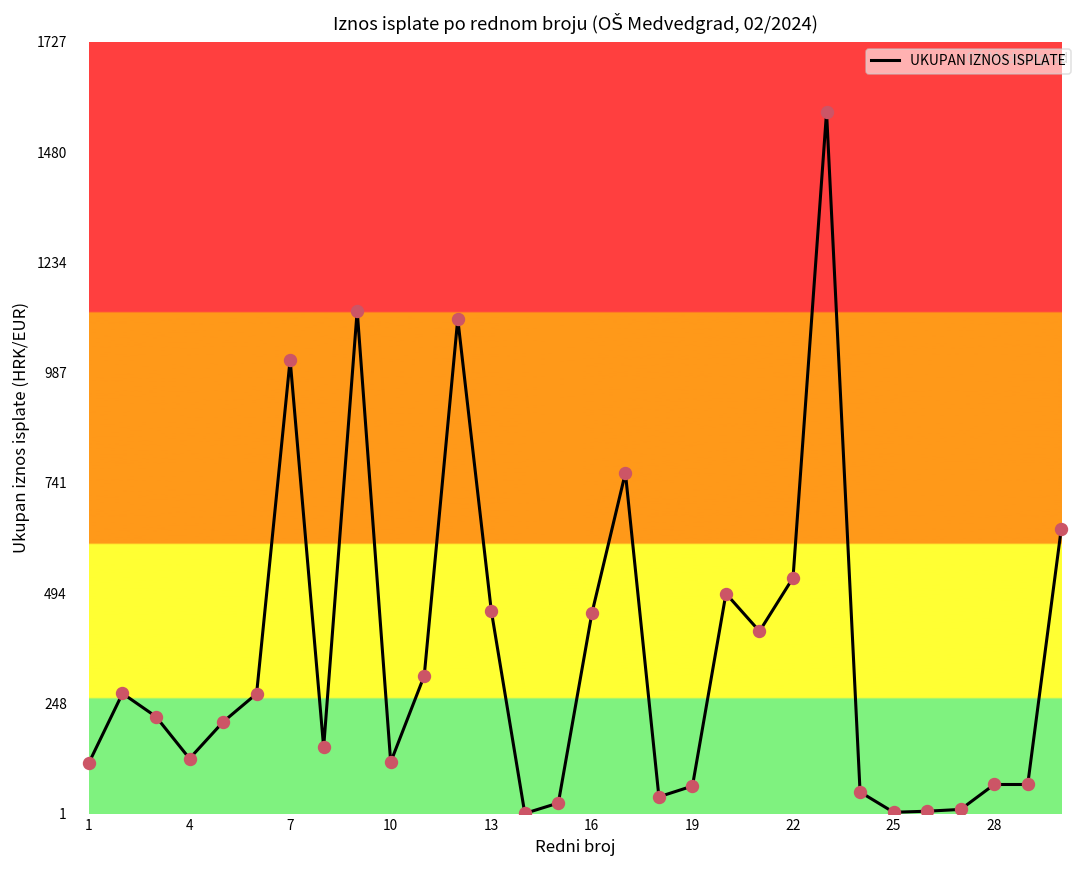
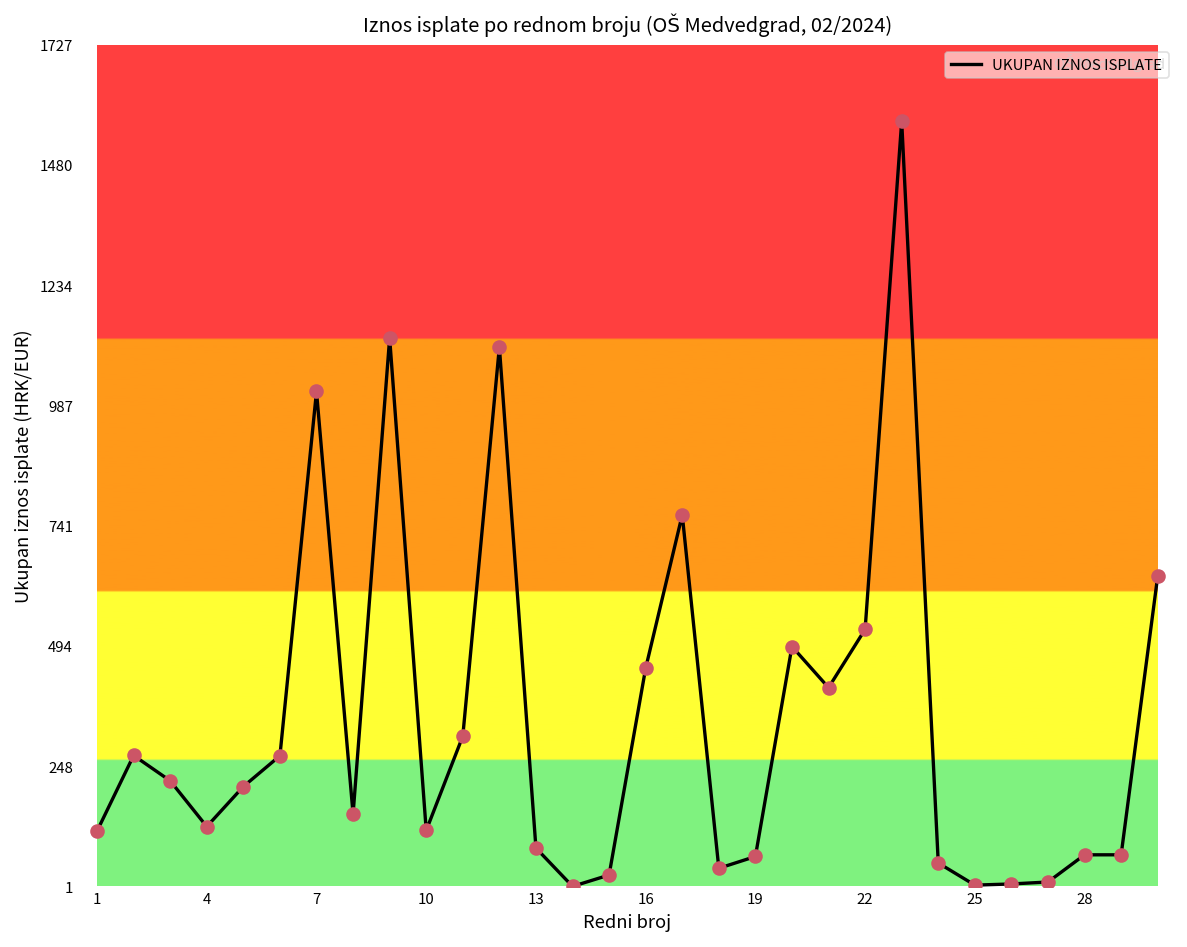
13: 450 -> 80
